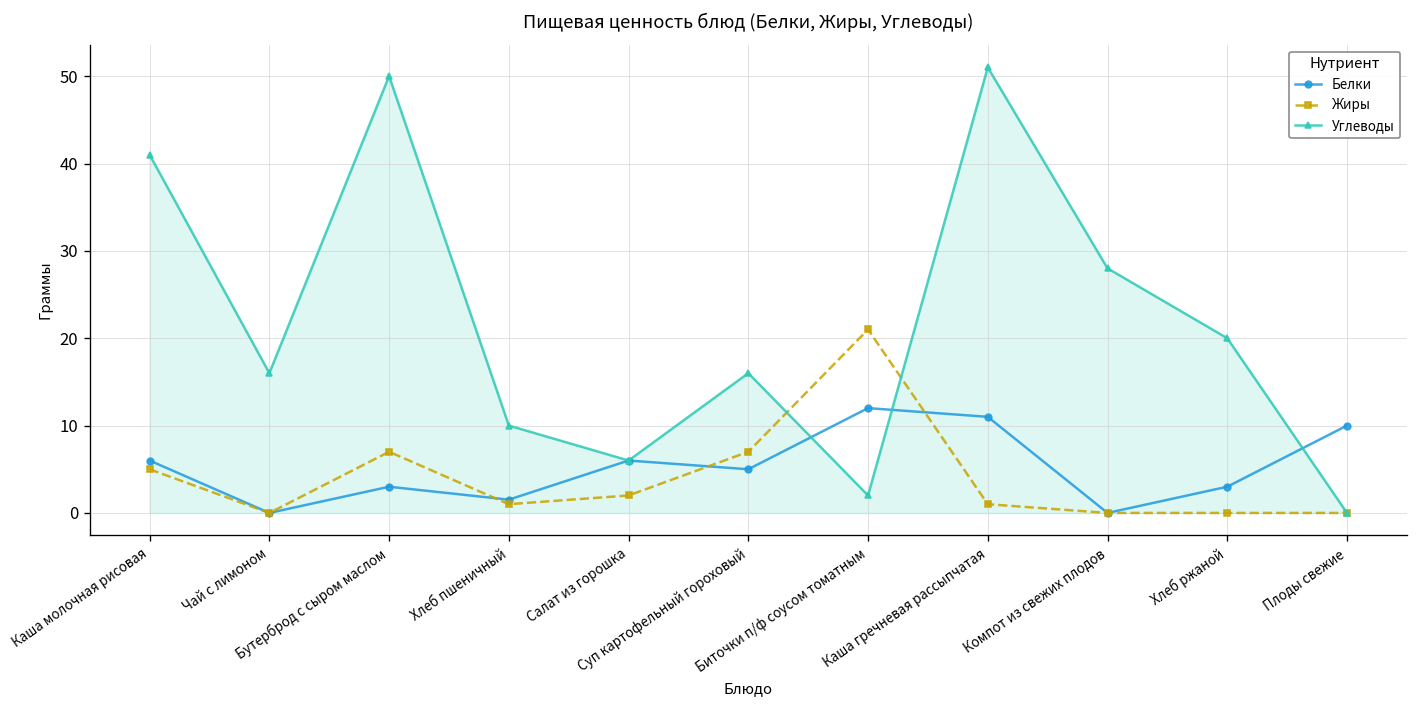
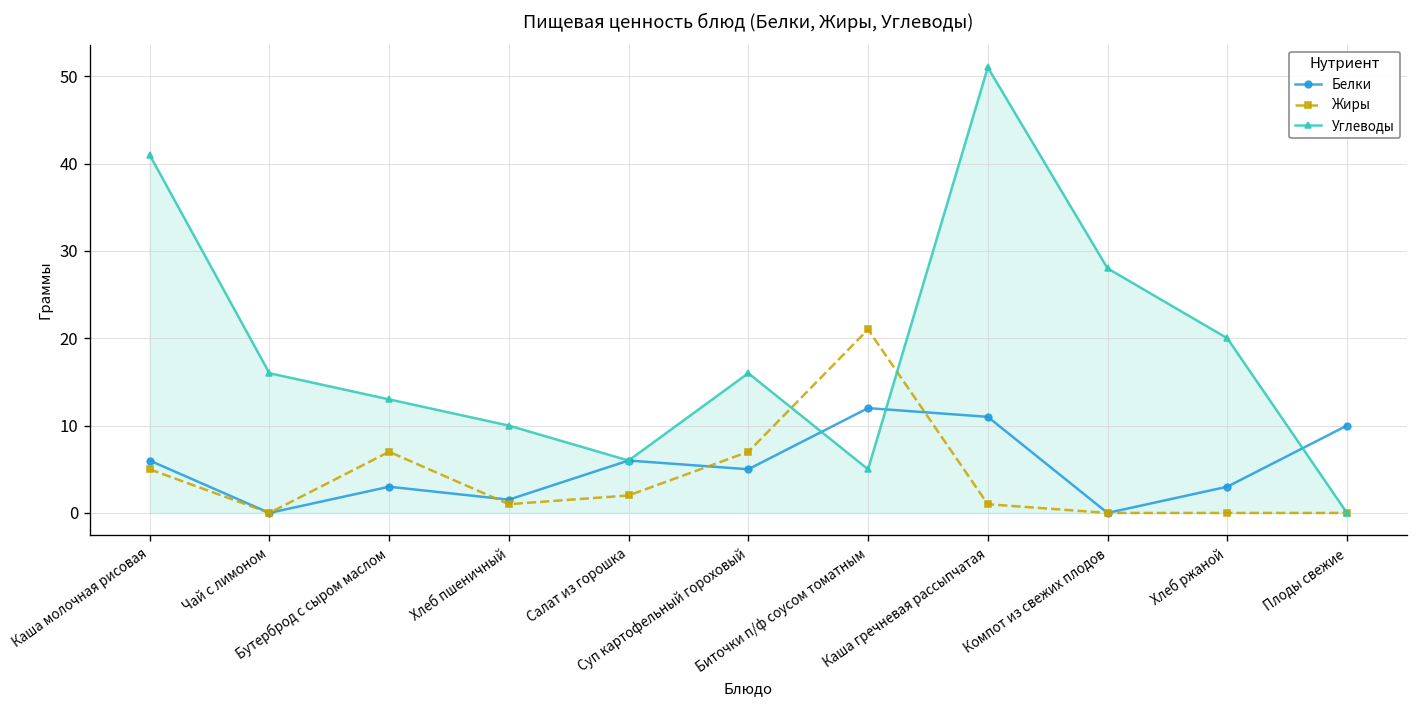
Углеводы, Бутерброд с сыром маслом: 50 -> 13
Углеводы, Биточки п/ф соусом томатным: 2 -> 5
